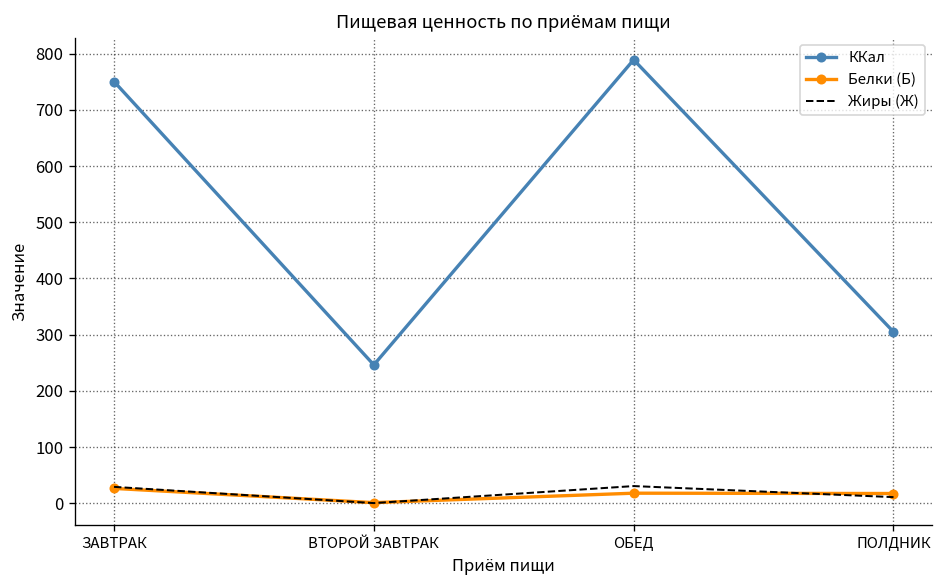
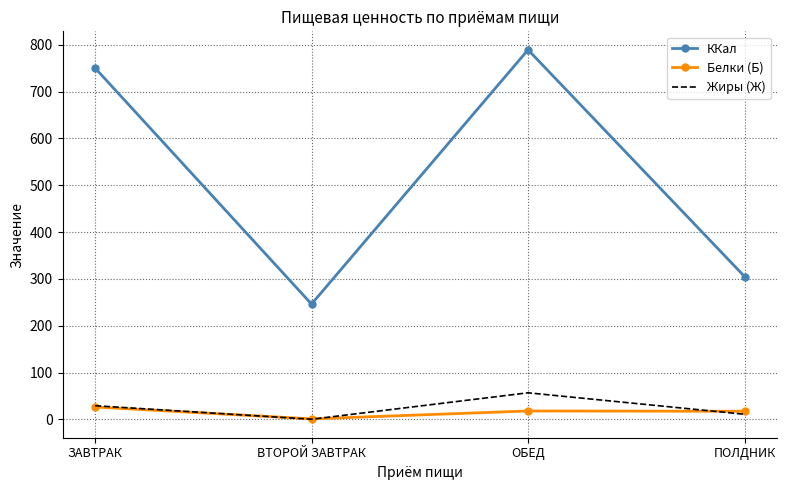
Жиры (Ж), ОБЕД: 30 -> 60
